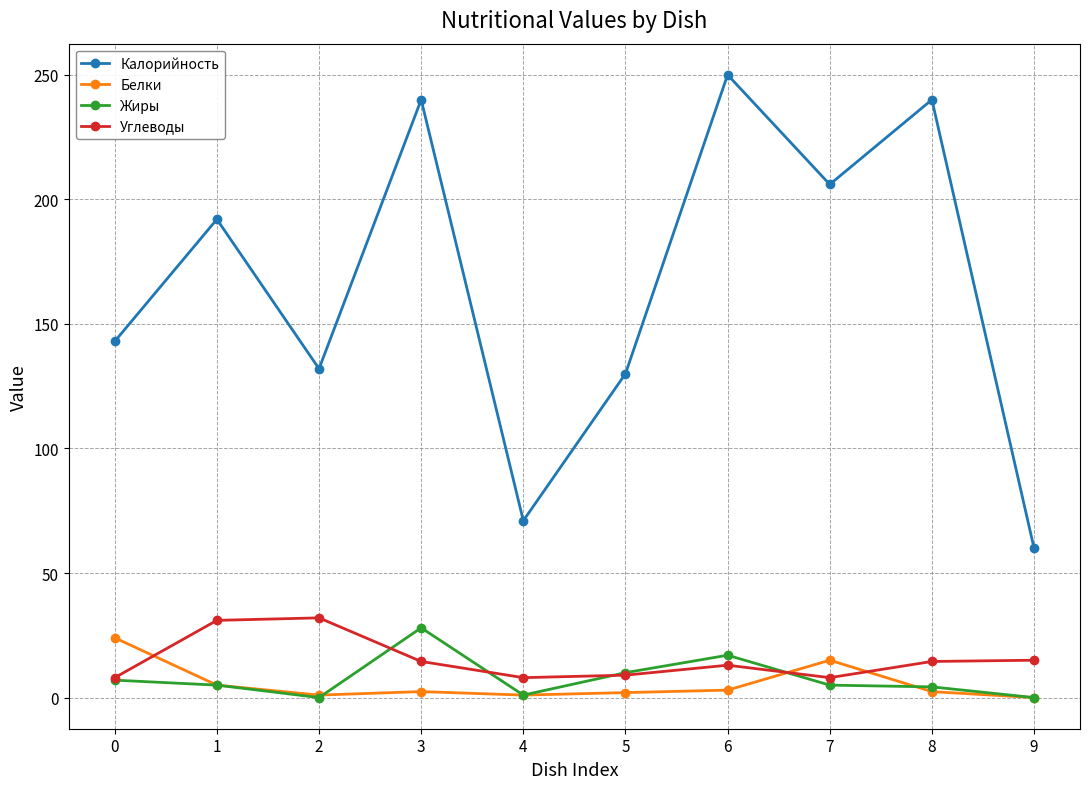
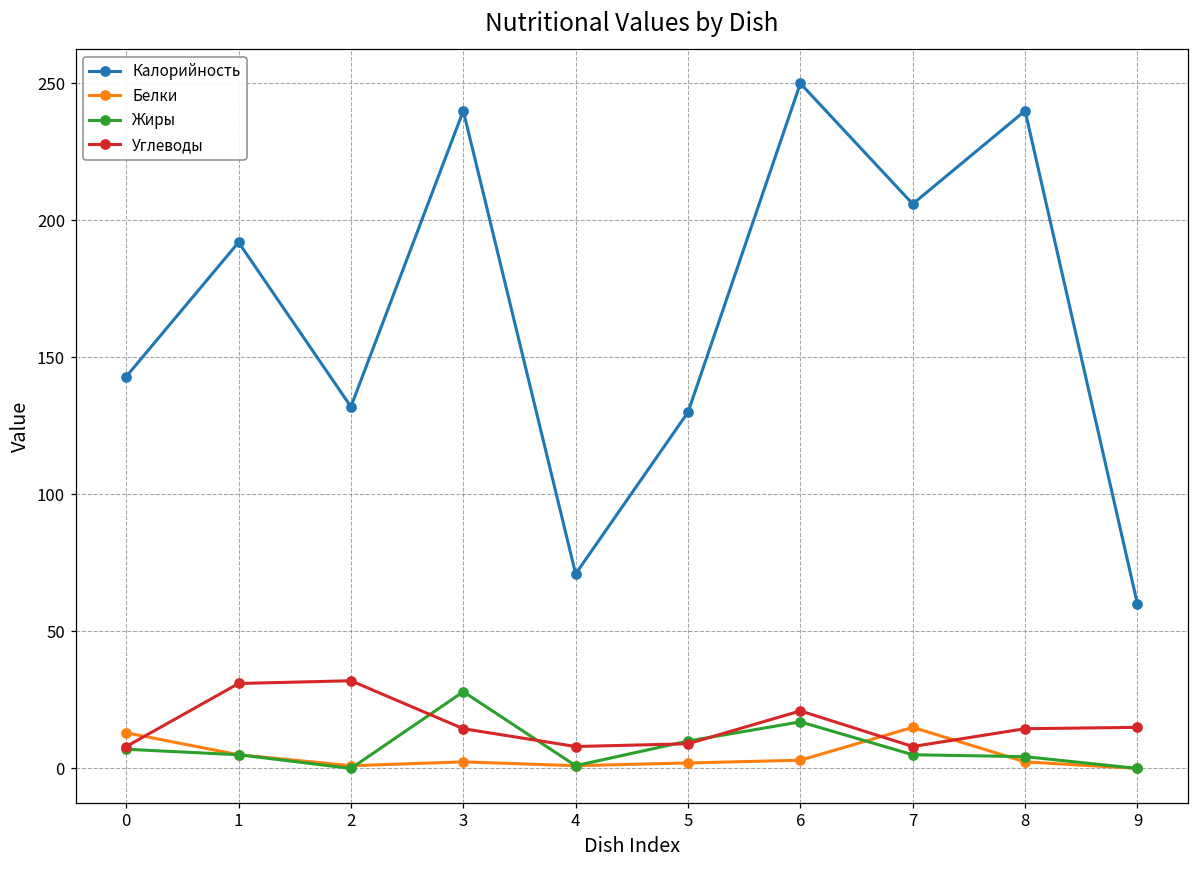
Белки, 0: 24 -> 13
Углеводы, 6: 13 -> 21
